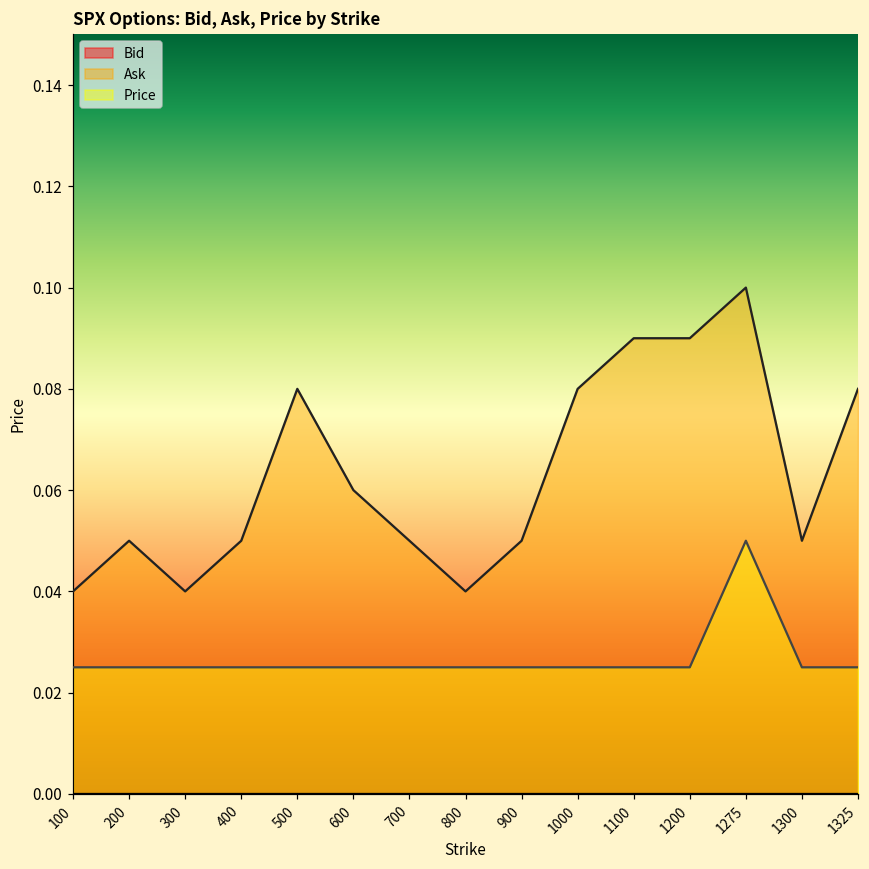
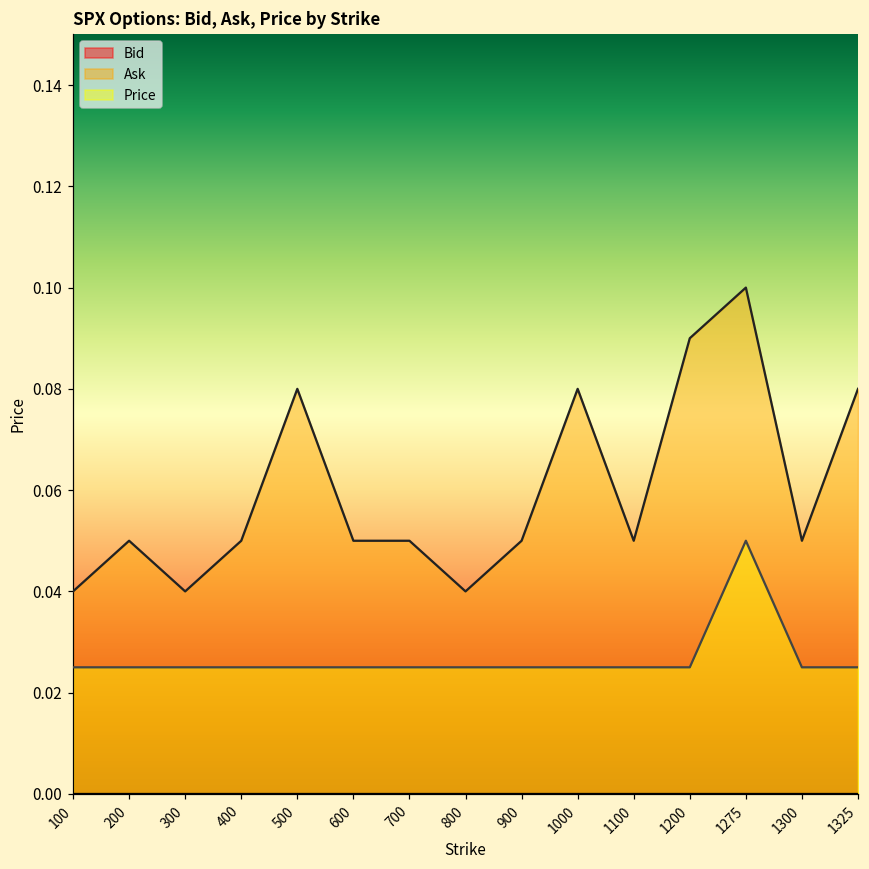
Ask, 600: 0.06 -> 0.05
Ask, 1100: 0.09 -> 0.05
